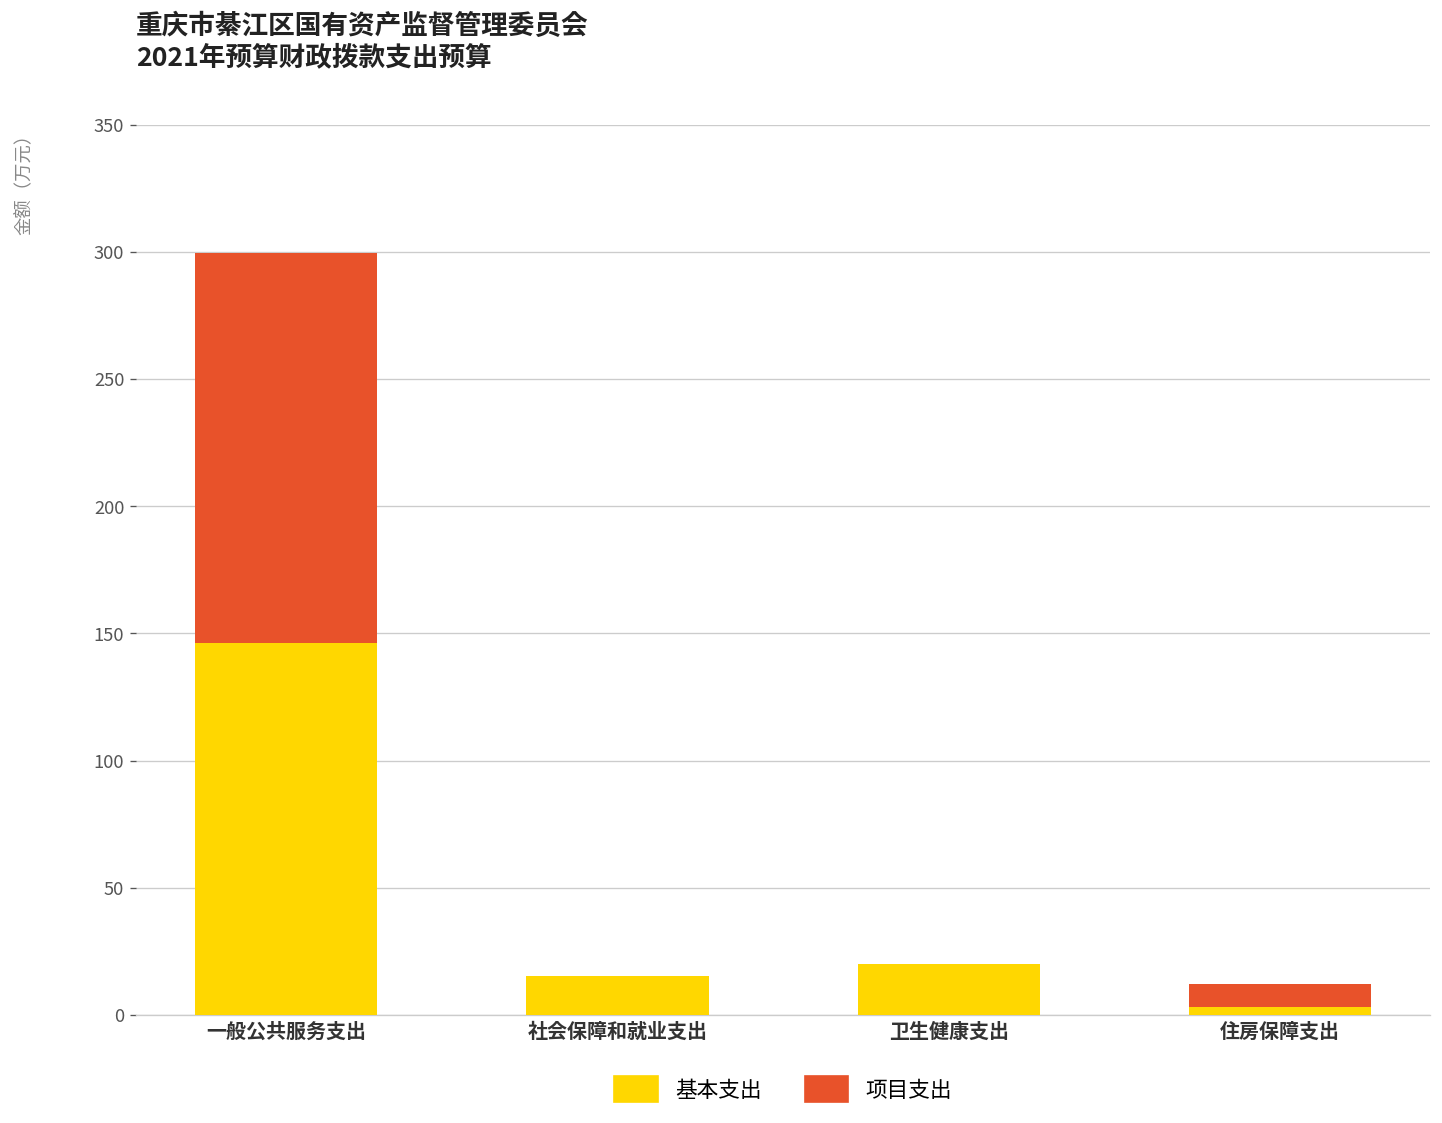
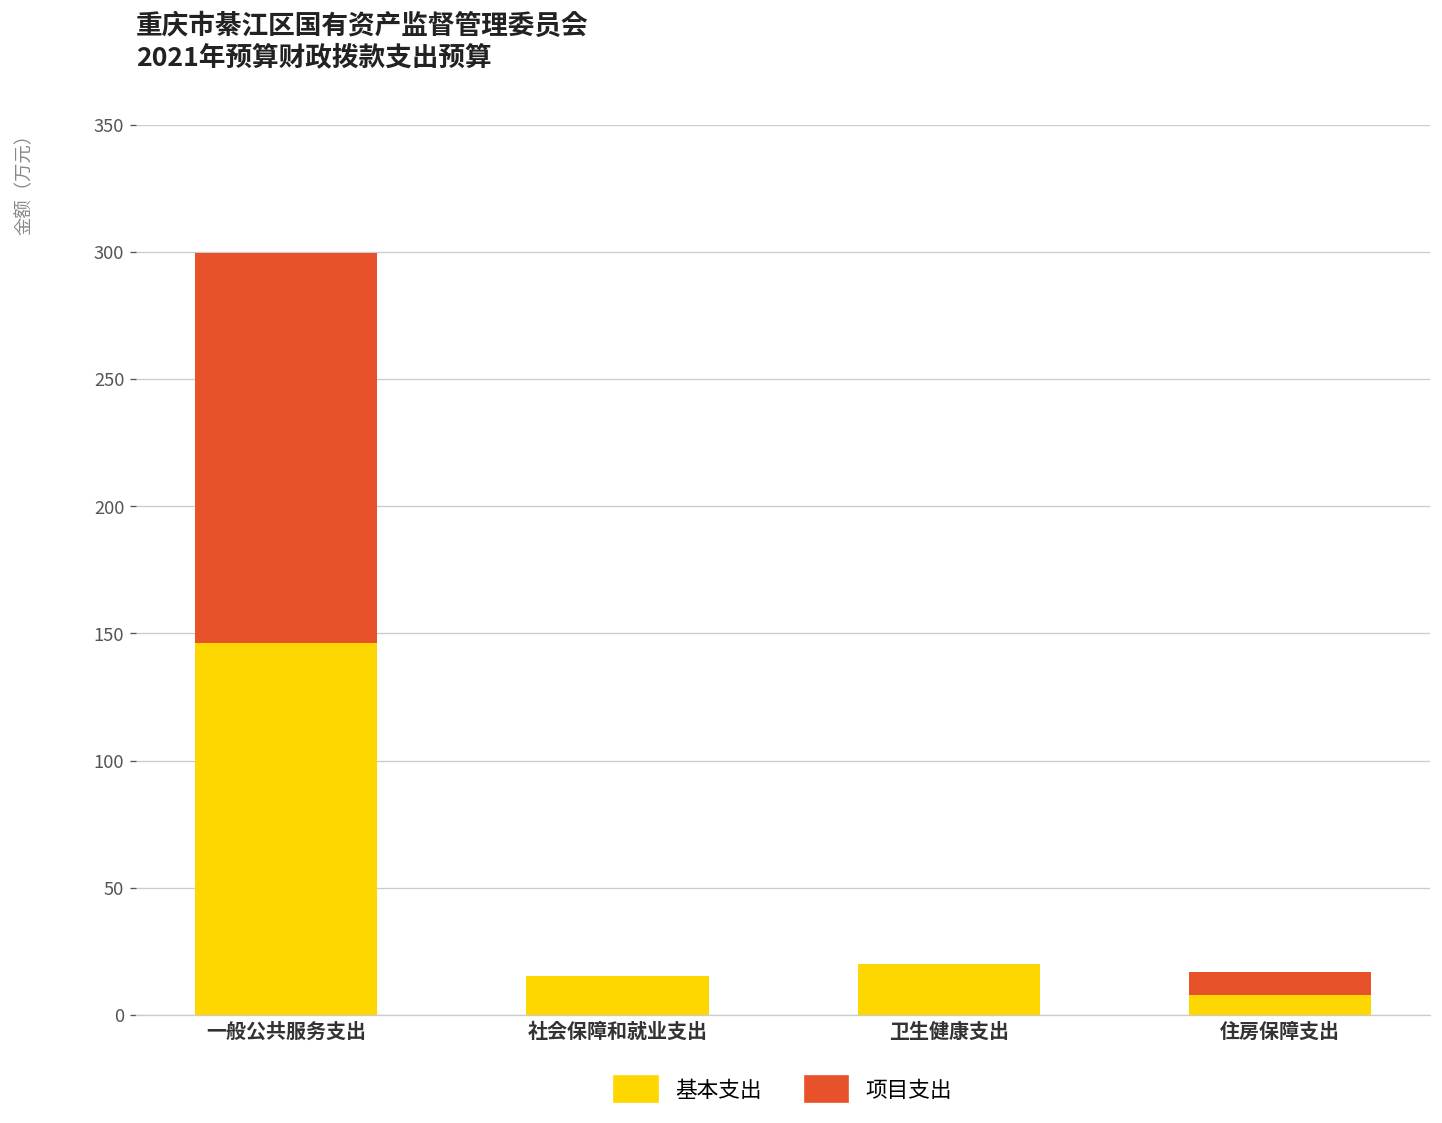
基本支出, 住房保障支出: 3 -> 8
